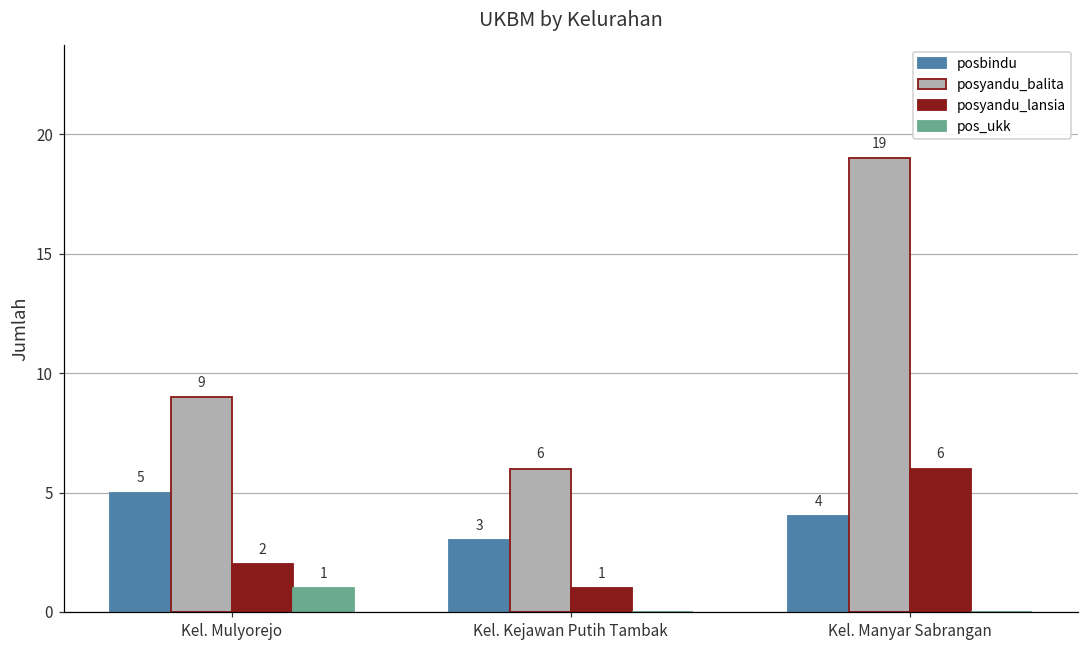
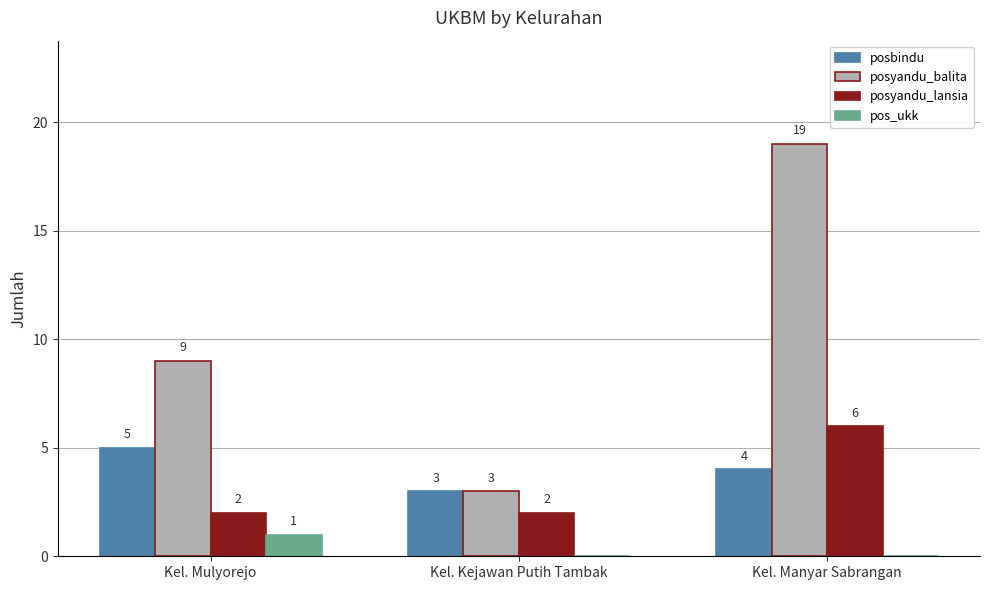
posyandu_balita, Kel. Kejawan Putih Tambak: 6 -> 3
posyandu_lansia, Kel. Kejawan Putih Tambak: 1 -> 2
